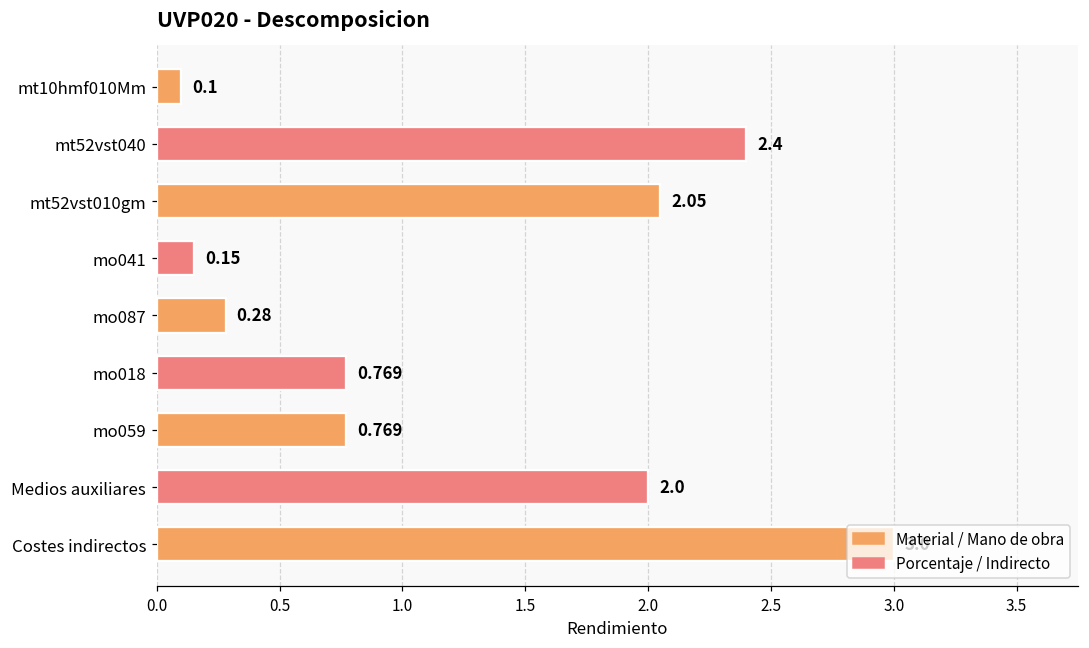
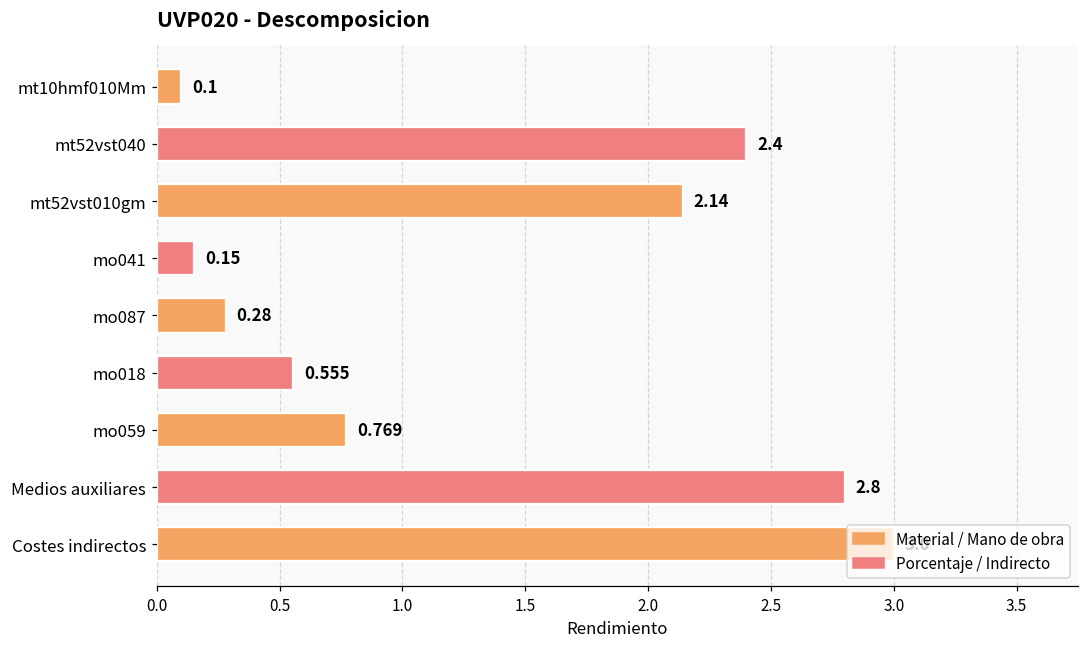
mt52vst010gm: 2.05 -> 2.14
mo018: 0.769 -> 0.555
Medios auxiliares: 2.0 -> 2.8
